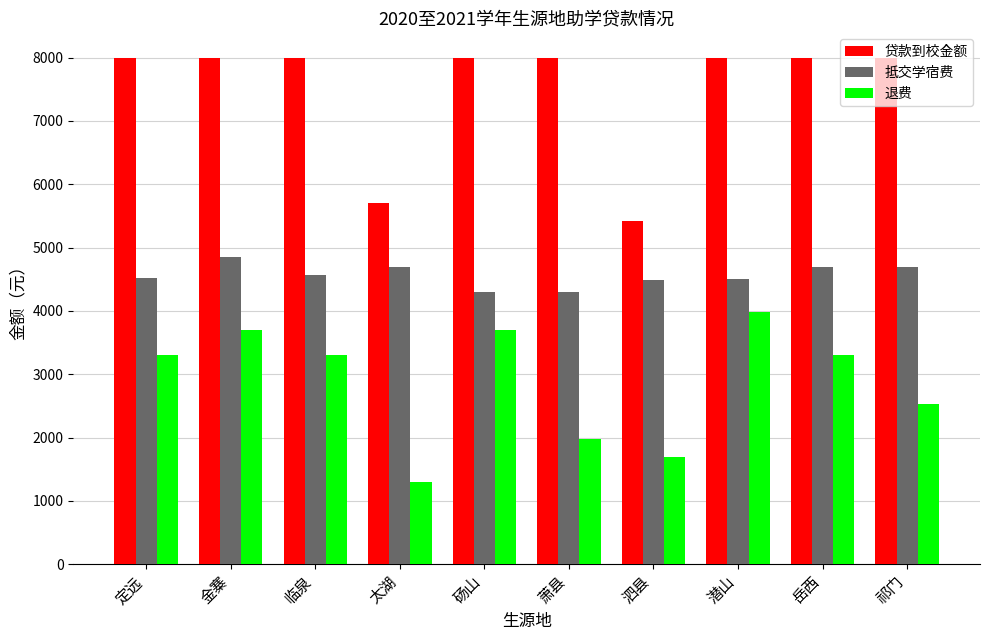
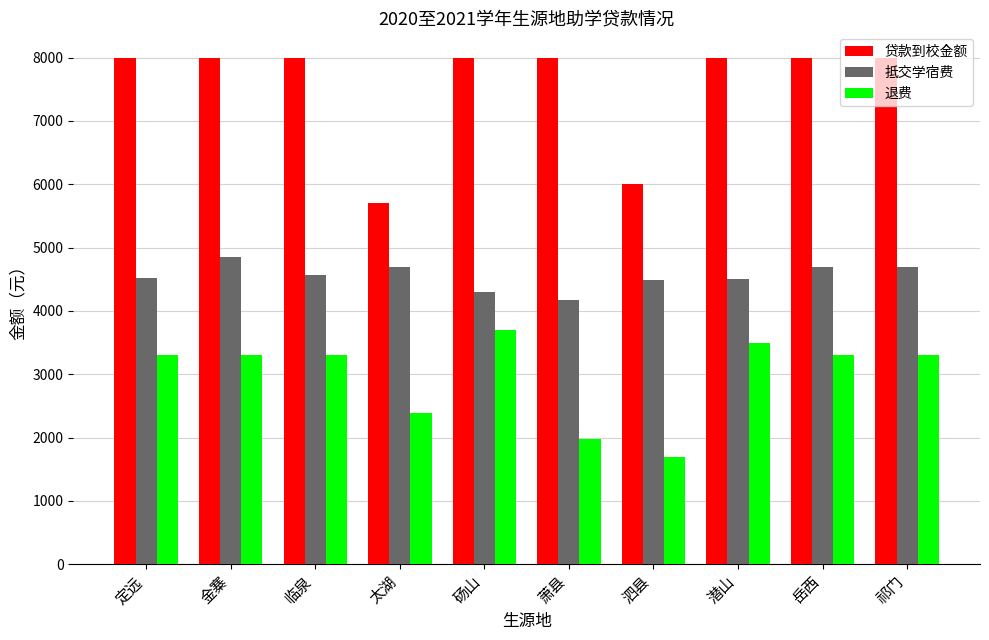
退费, 金寨: 3700 -> 3300
退费, 太湖: 1300 -> 2400
抵交学宿费, 萧县: 4300 -> 4200
贷款到校金额, 泗县: 5400 -> 6000
退费, 潜山: 4000 -> 3500
退费, 祁门: 2500 -> 3300
